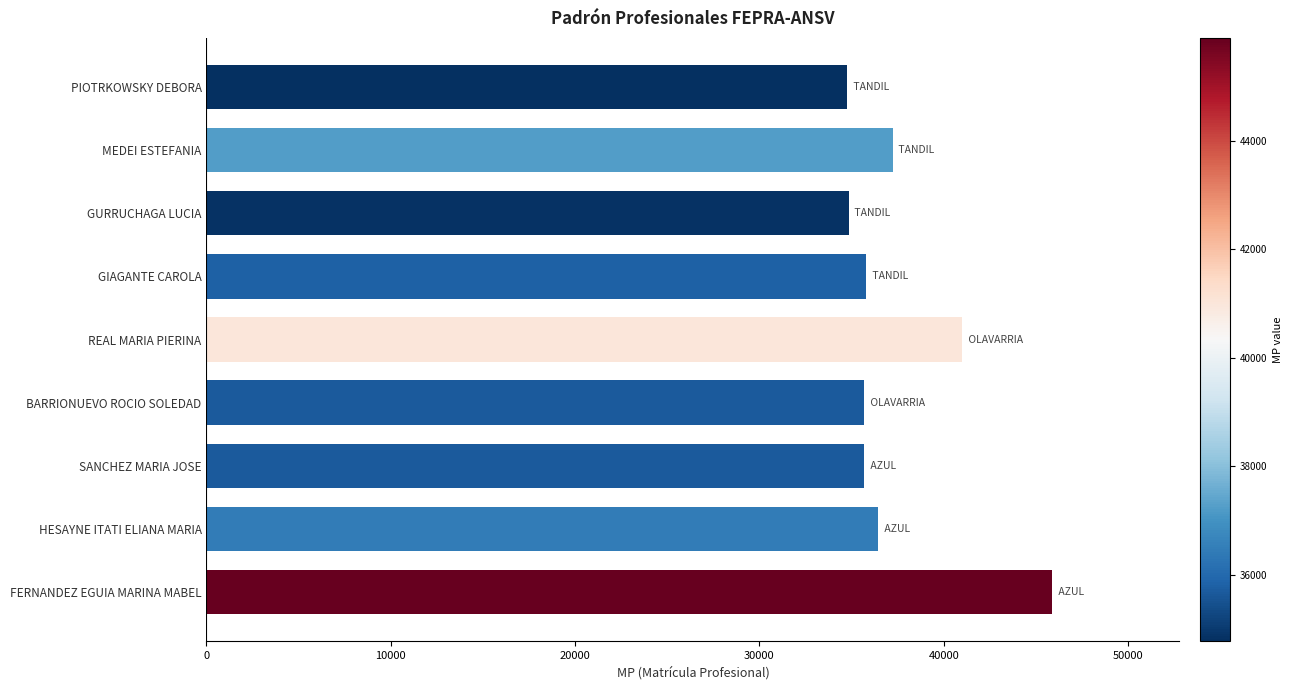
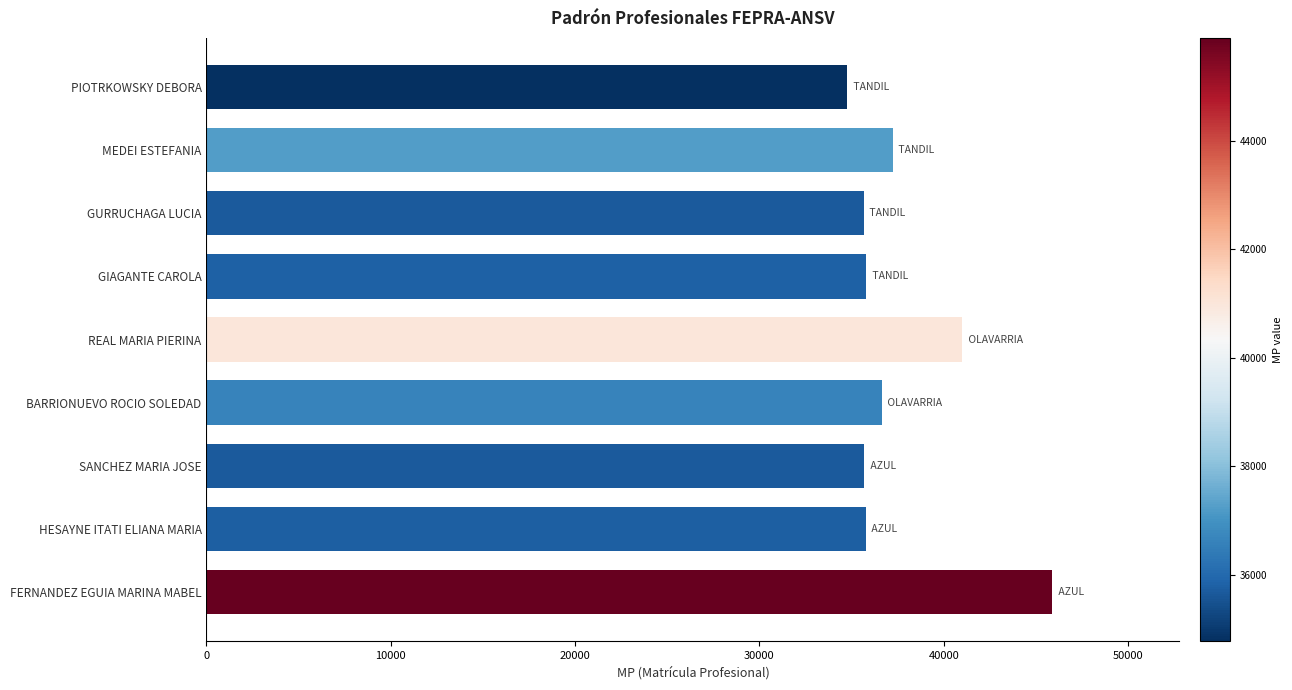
GURRUCHAGA LUCIA: 34800 -> 35700
BARRIONUEVO ROCIO SOLEDAD: 35700 -> 36600
HESAYNE ITATI ELIANA MARIA: 36400 -> 35800
